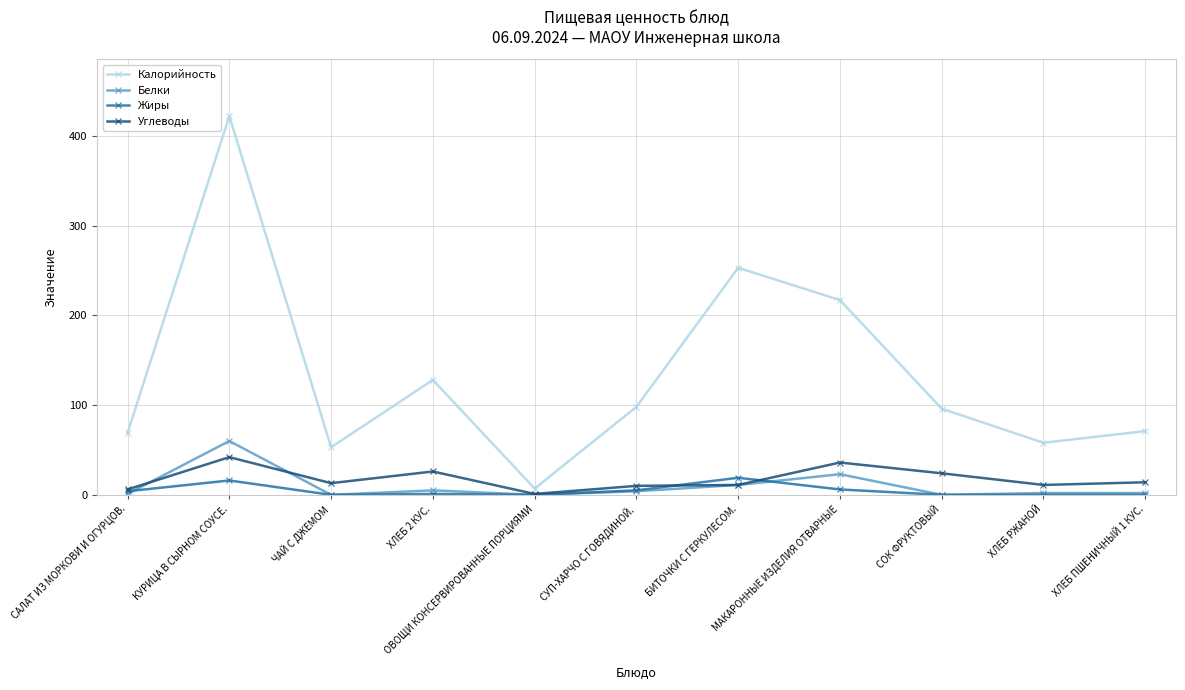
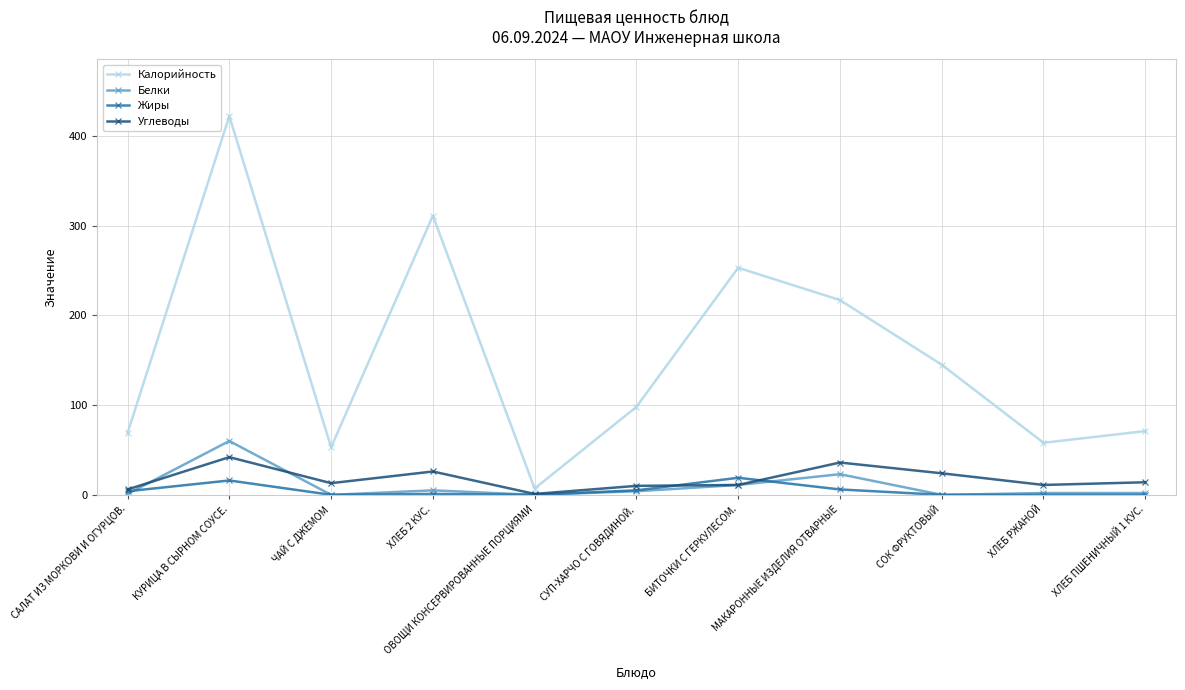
Калорийность, ХЛЕБ 2 КУС.: 130 -> 310
Калорийность, СОК ФРУКТОВЫЙ: 100 -> 150
